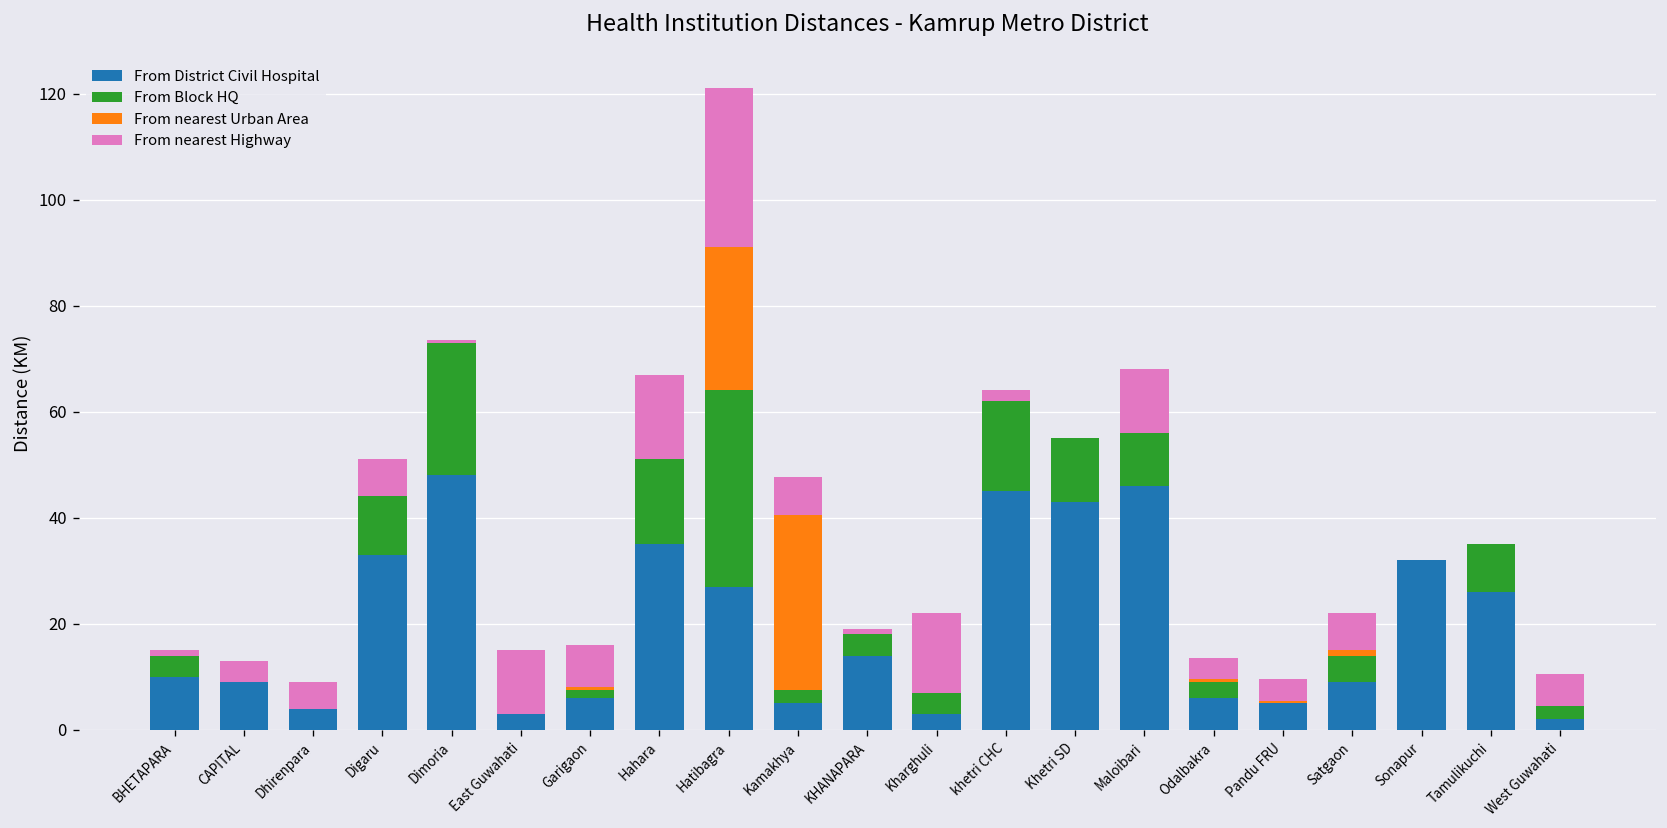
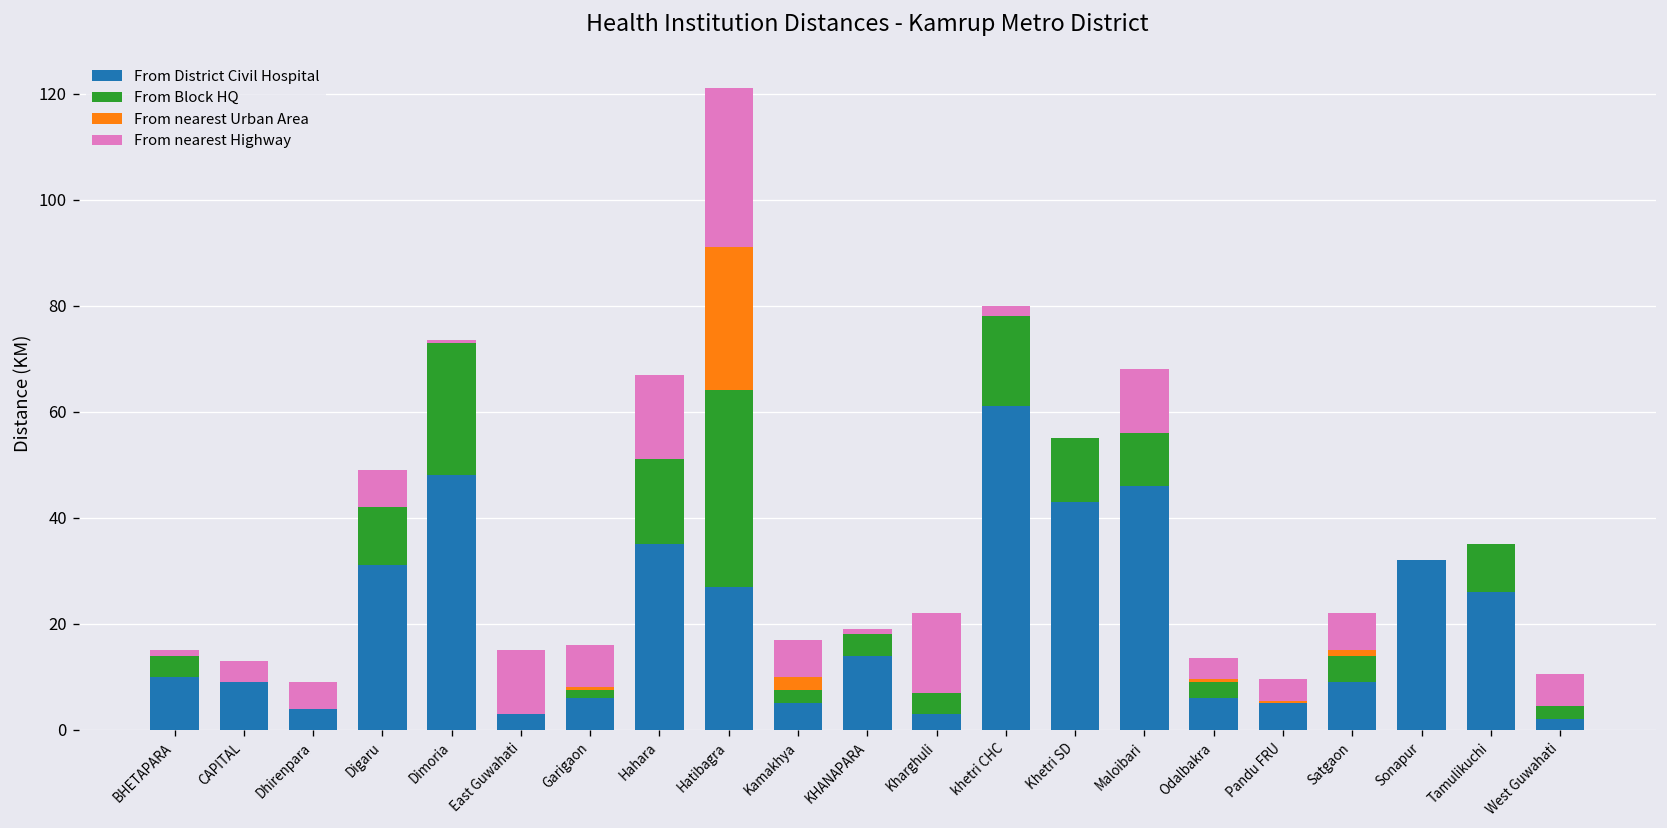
From District Civil Hospital, Digaru: 33 -> 31
From nearest Urban Area, Kamakhya: 33 -> 3
From District Civil Hospital, khetri CHC: 45 -> 61
